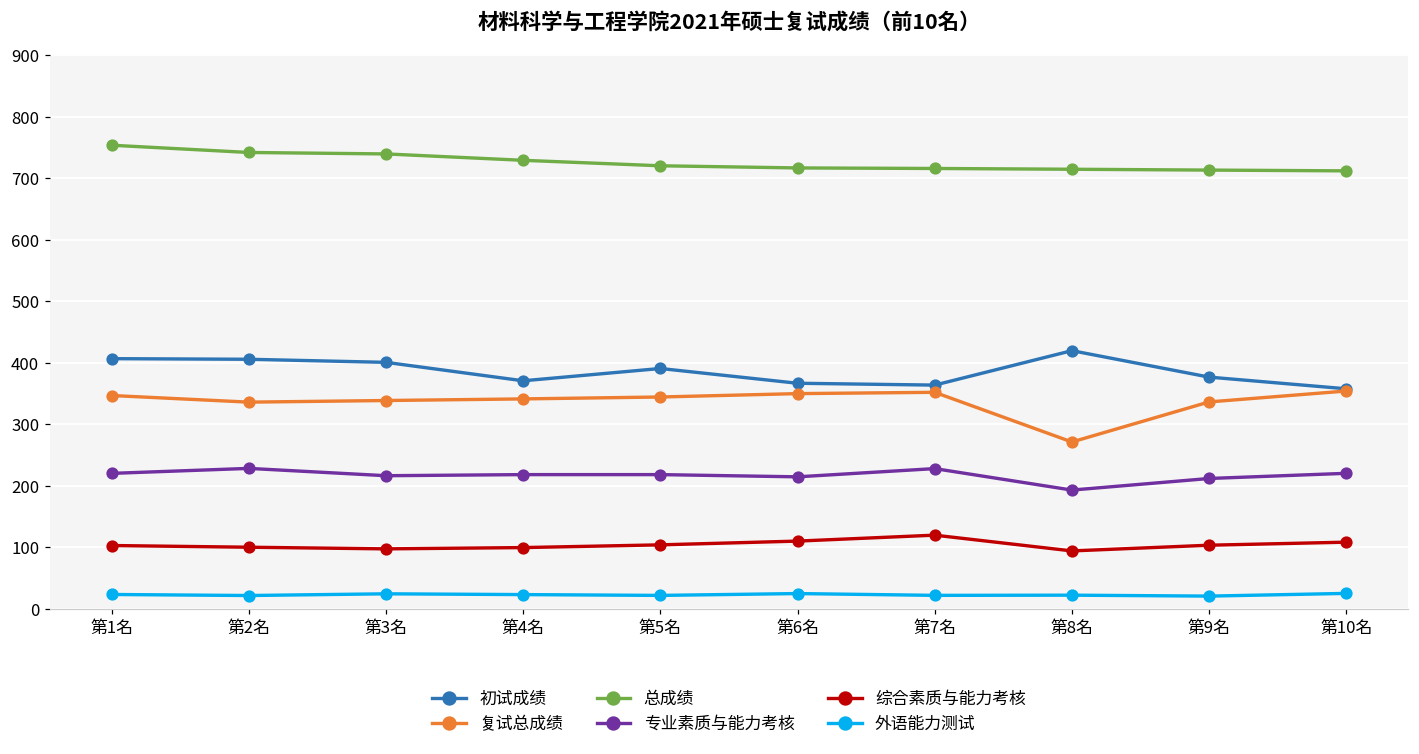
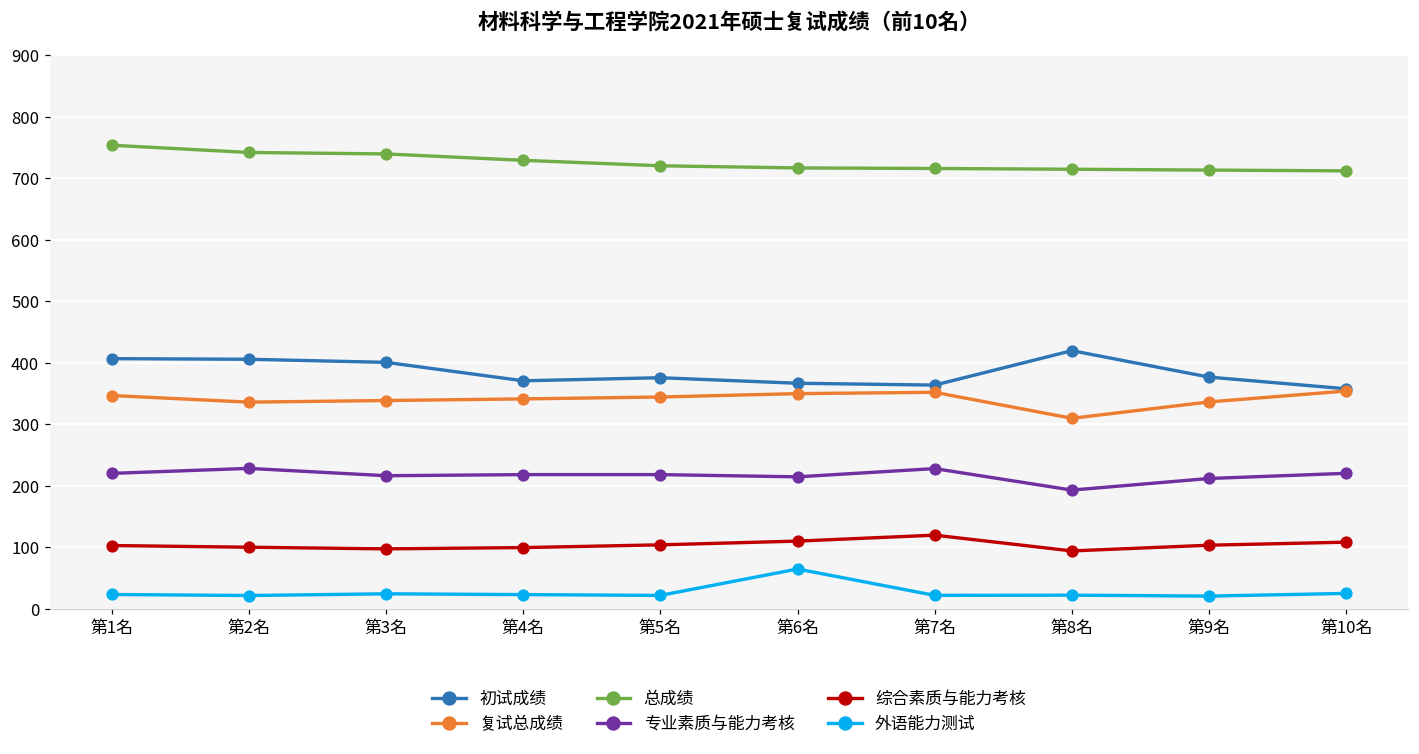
初试成绩, 第5名: 390 -> 380
外语能力测试, 第6名: 30 -> 60
复试总成绩, 第8名: 270 -> 310
